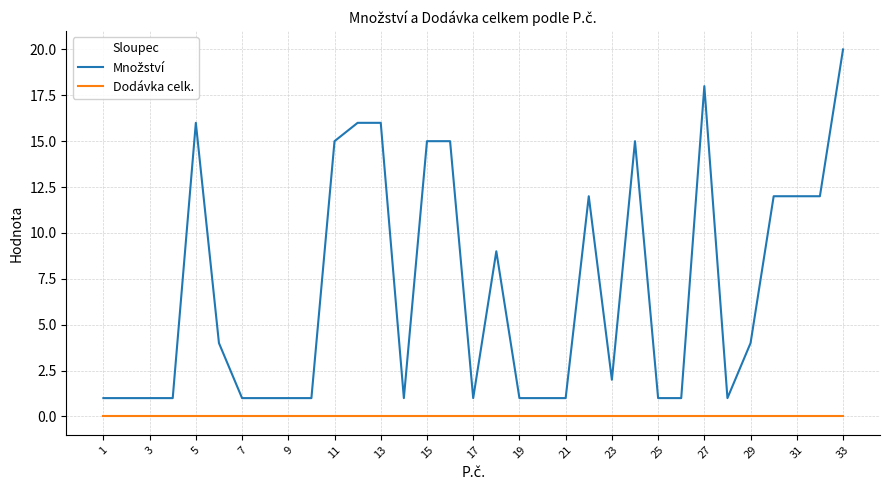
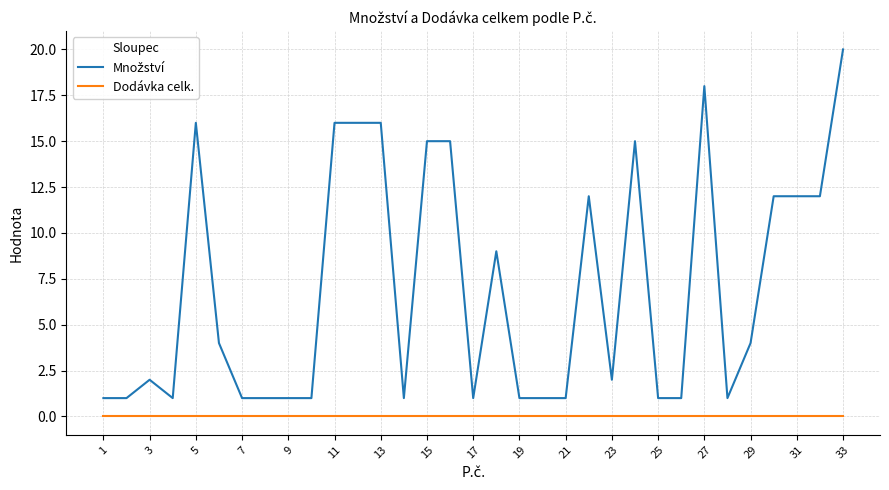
Množství, 3: 1 -> 2
Množství, 11: 15 -> 16
